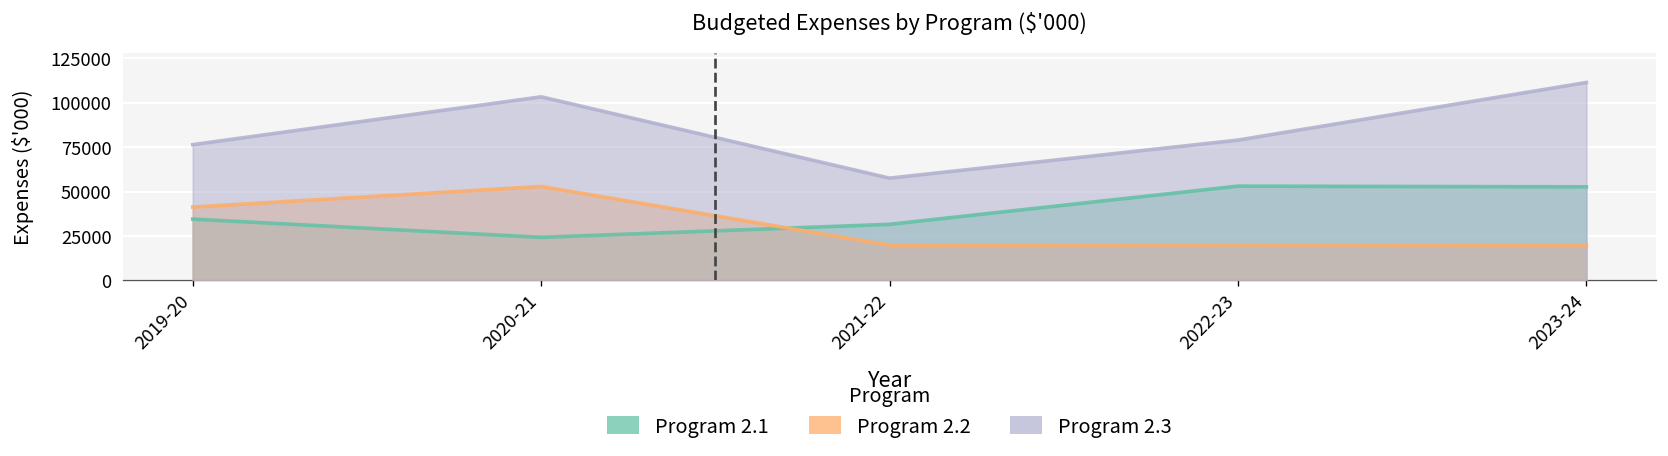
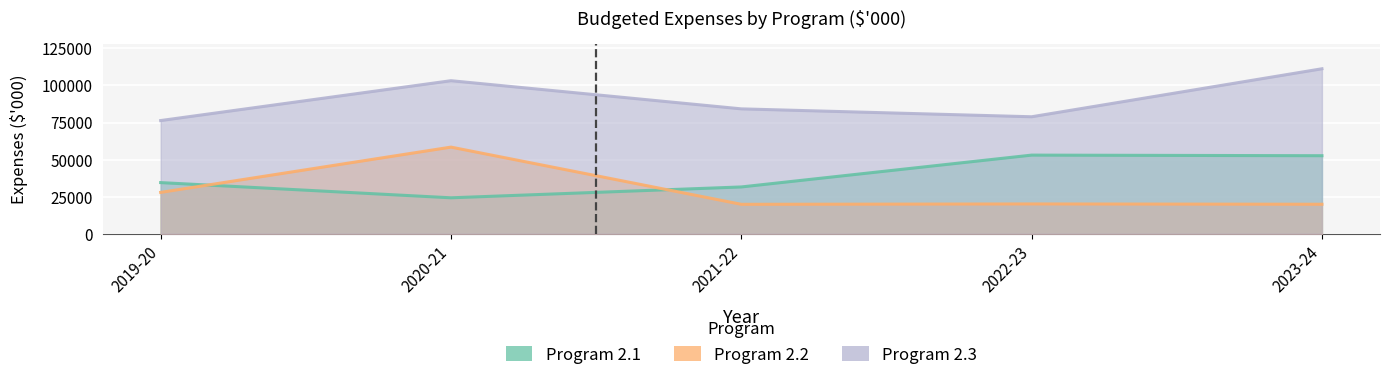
Program 2.2, 2019-20: 41000 -> 28000
Program 2.2, 2020-21: 53000 -> 58000
Program 2.3, 2021-22: 58000 -> 84000
